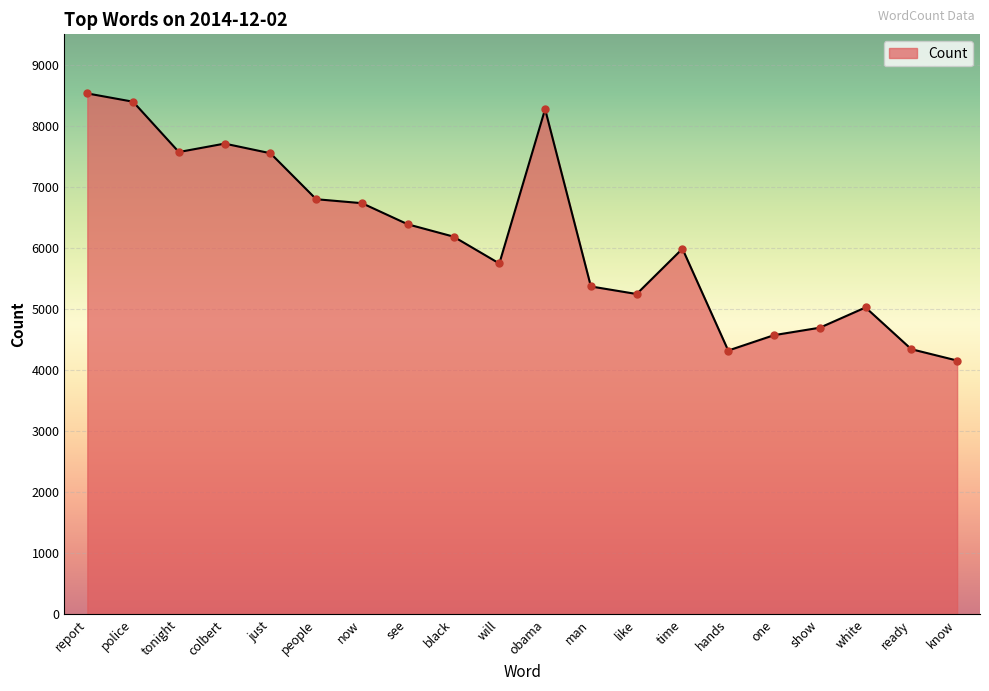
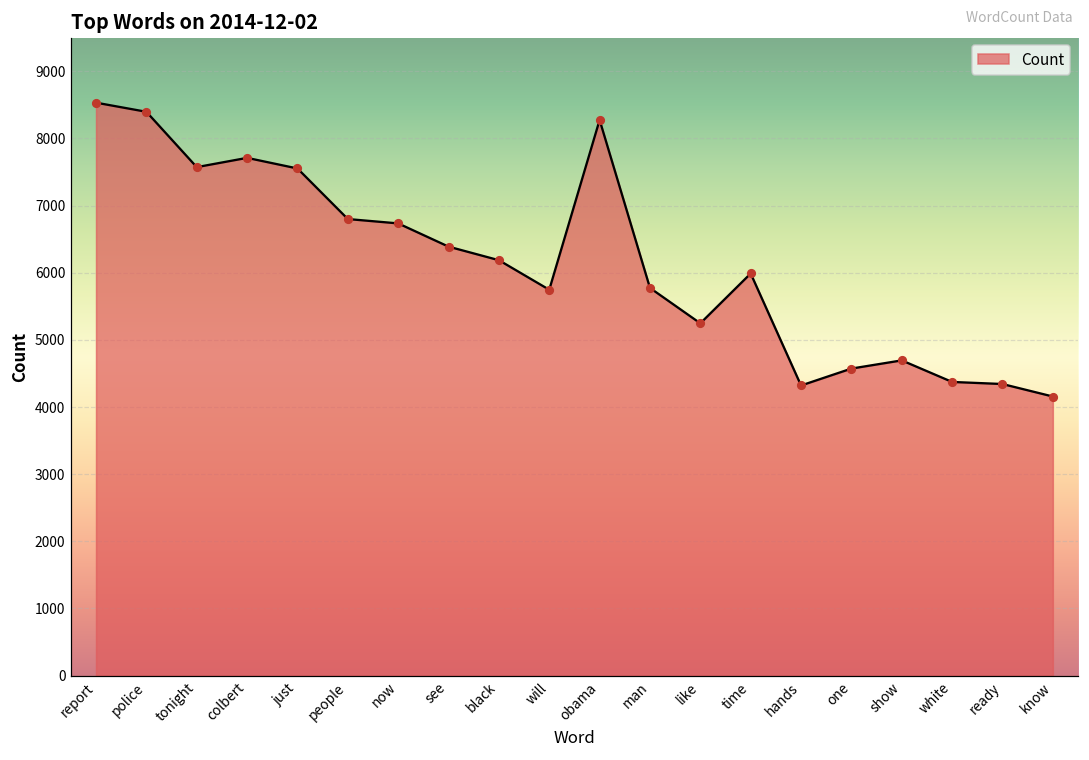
man: 5400 -> 5800
white: 5000 -> 4400
